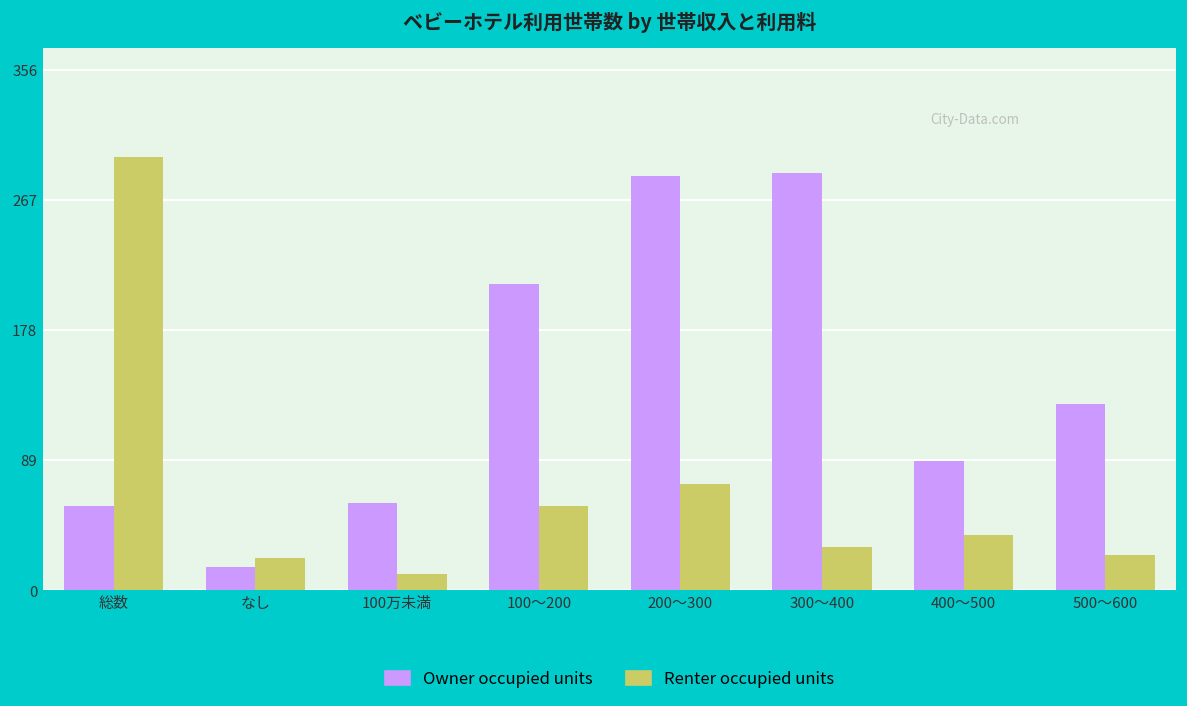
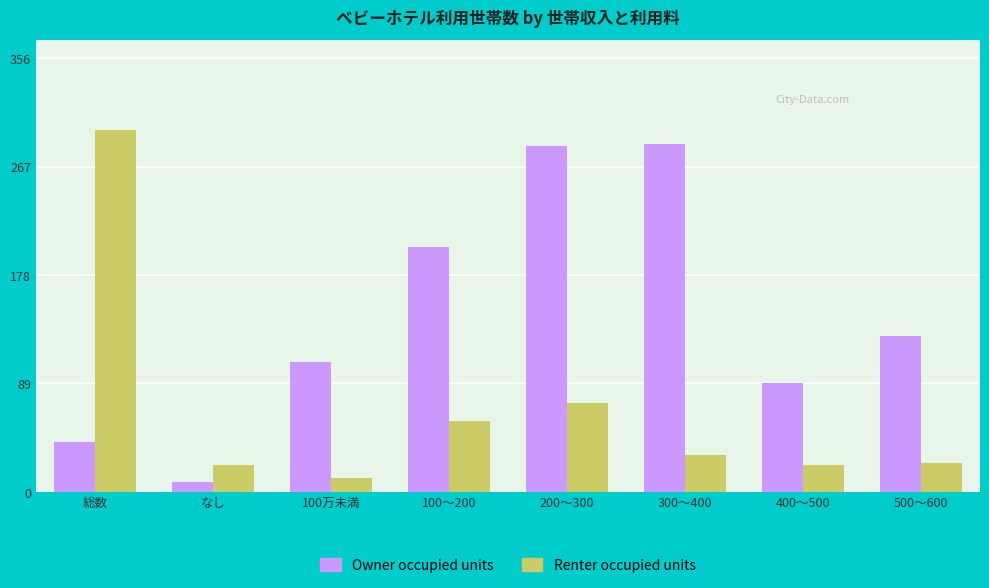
Owner occupied units, 総数: 58 -> 41
Owner occupied units, なし: 16 -> 8
Owner occupied units, 100万未満: 60 -> 107
Owner occupied units, 100～200: 210 -> 201
Renter occupied units, 400～500: 38 -> 22
